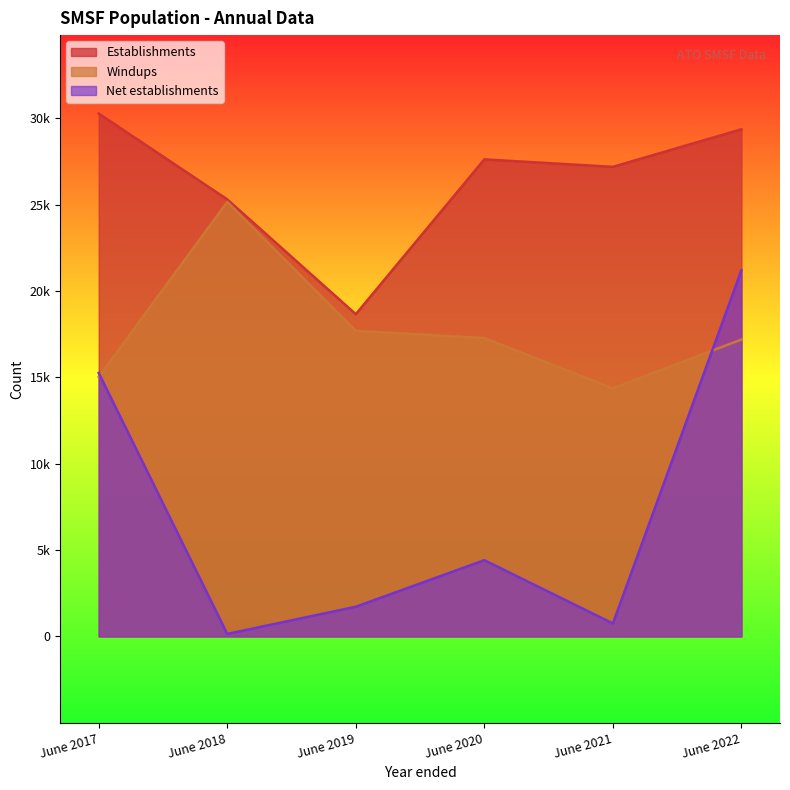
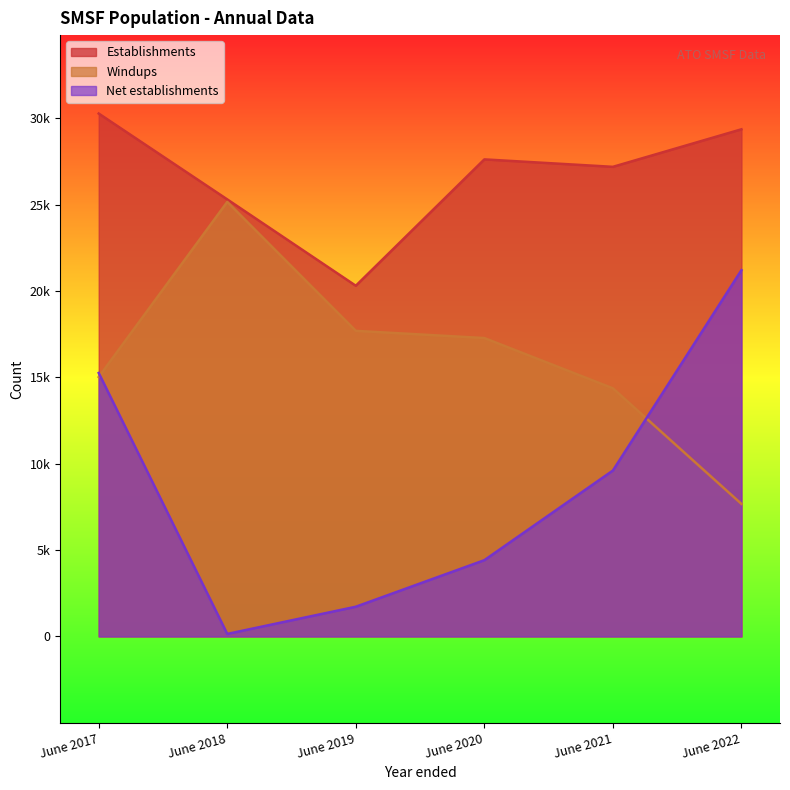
Establishments, June 2019: 18700 -> 20300
Net establishments, June 2021: 800 -> 9600
Windups, June 2022: 17200 -> 7700
